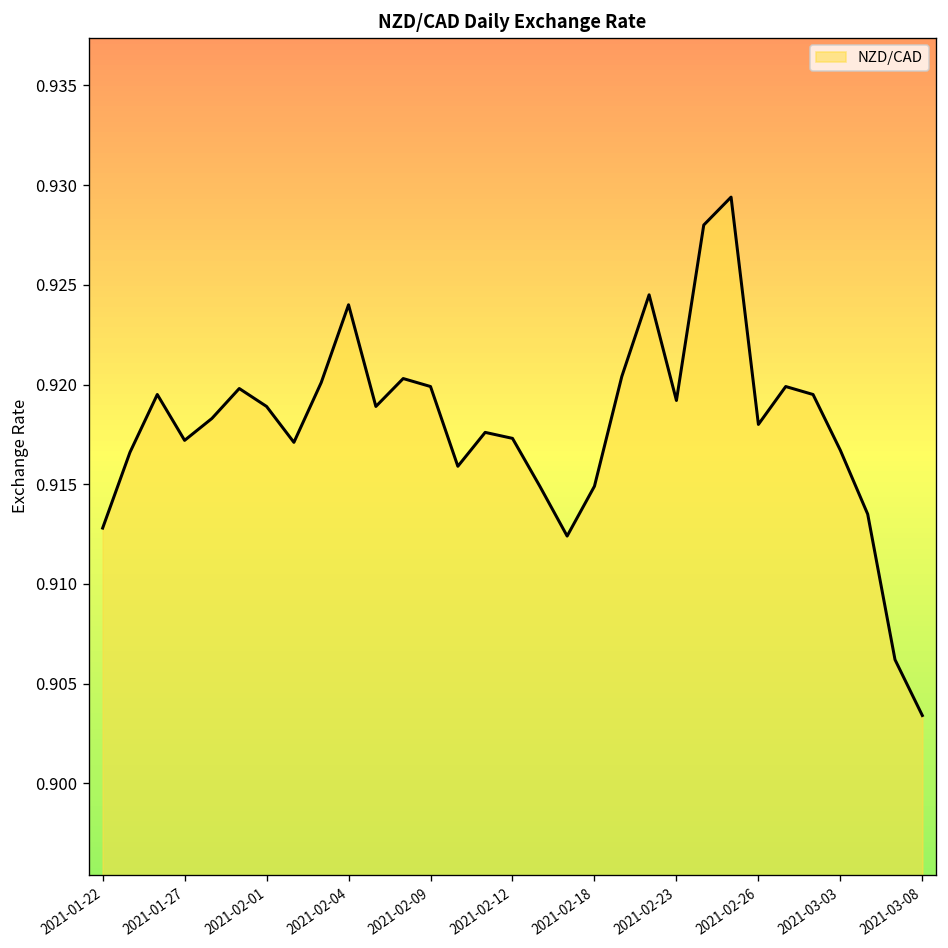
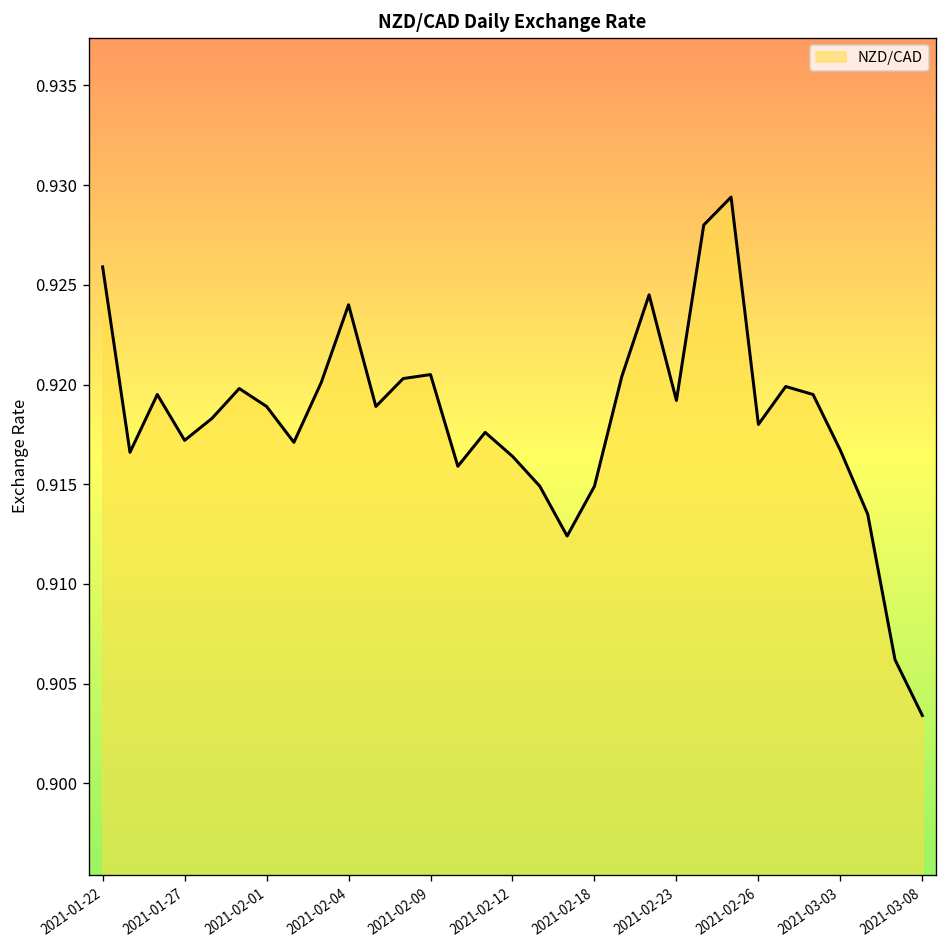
2021-01-22: 0.9128 -> 0.9259
2021-02-09: 0.9199 -> 0.9205
2021-02-12: 0.9173 -> 0.9164
